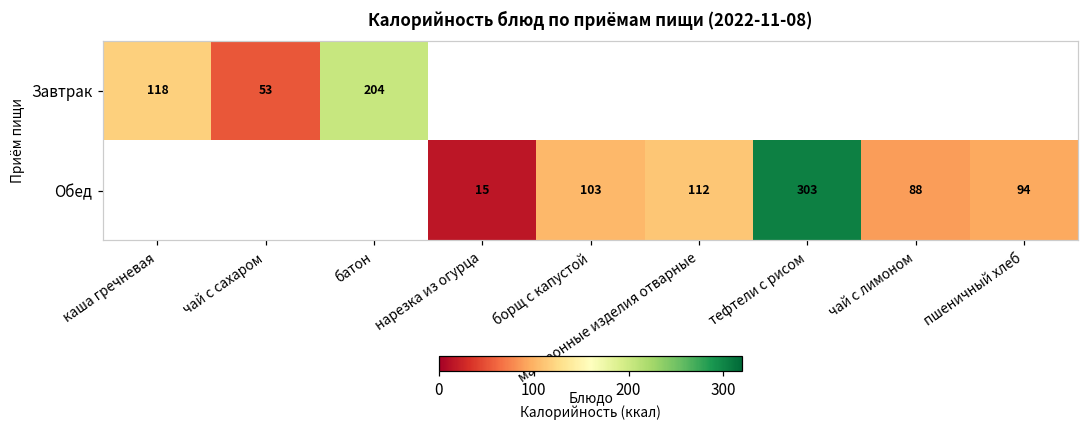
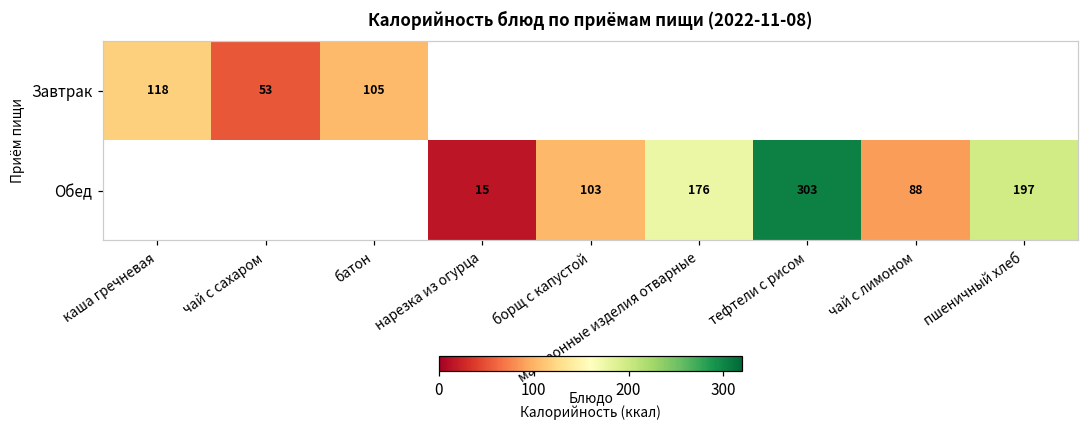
Завтрак, батон: 204 -> 105
Обед, макаронные изделия отварные: 112 -> 176
Обед, пшеничный хлеб: 94 -> 197
